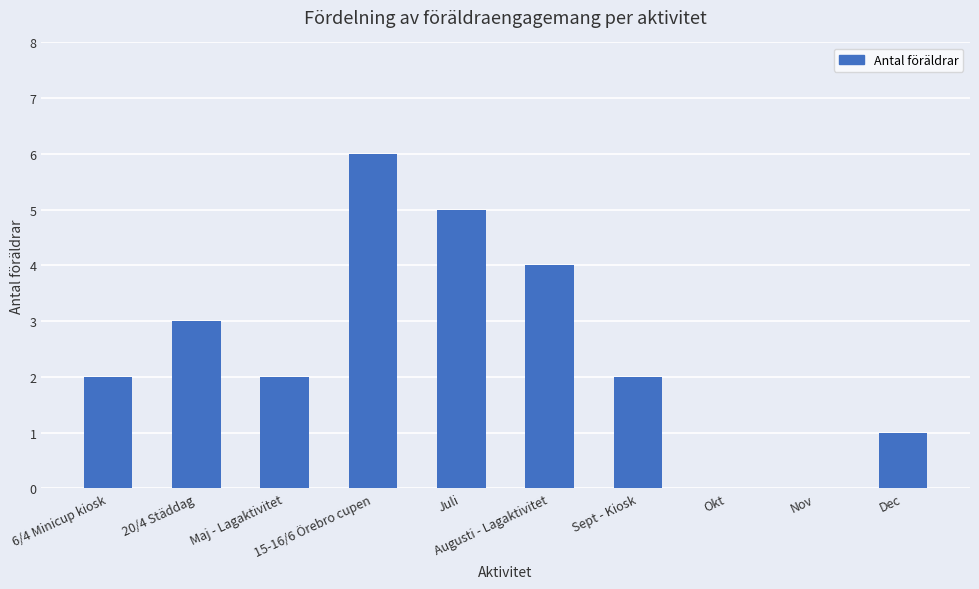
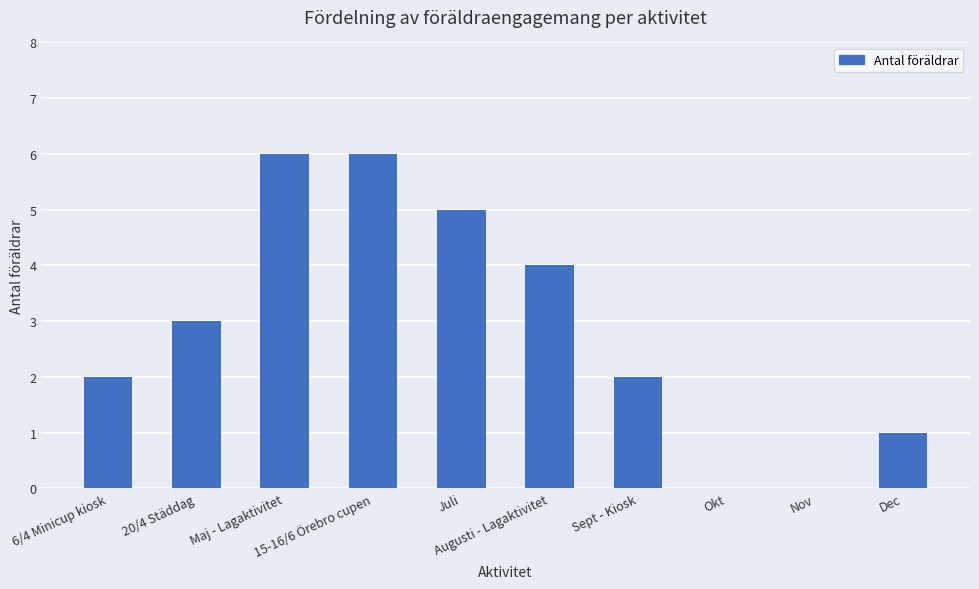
Maj - Lagaktivitet: 2 -> 6
